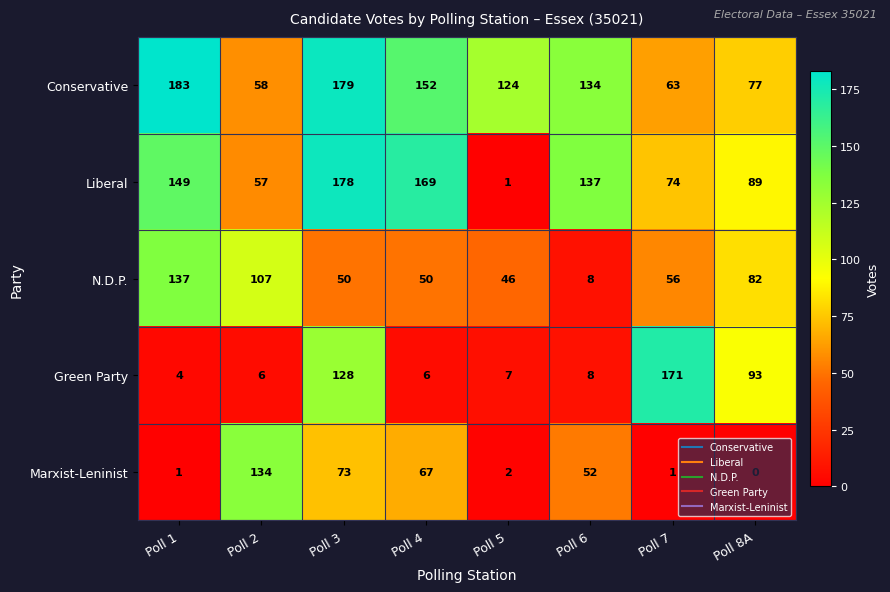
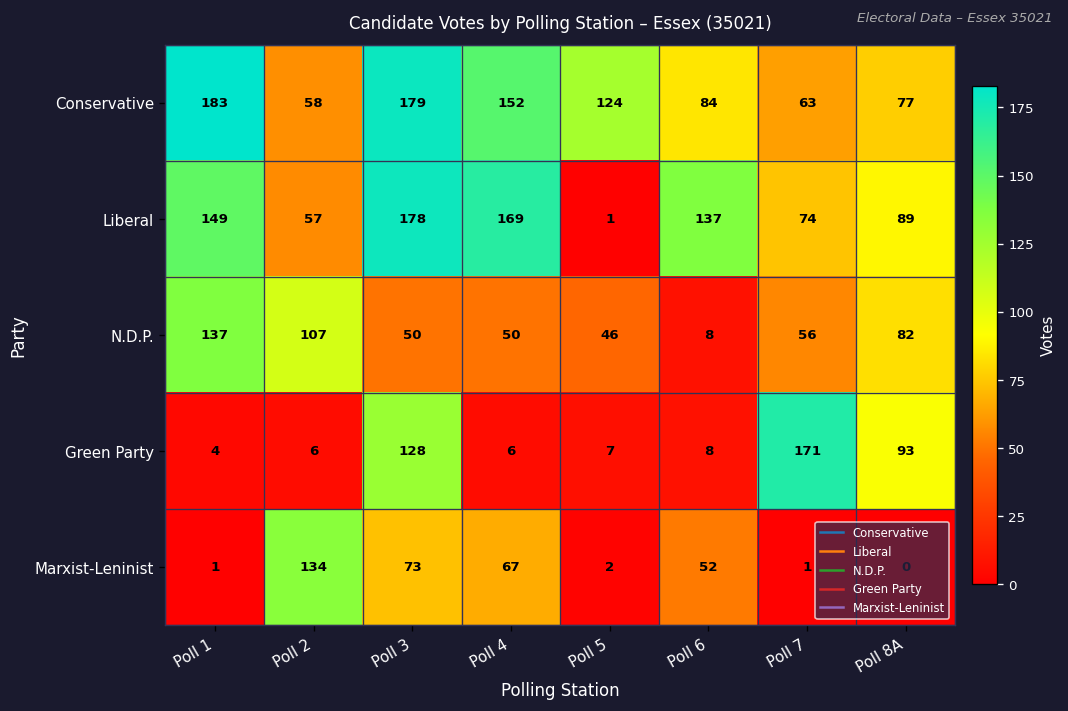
Conservative, Poll 6: 134 -> 84
